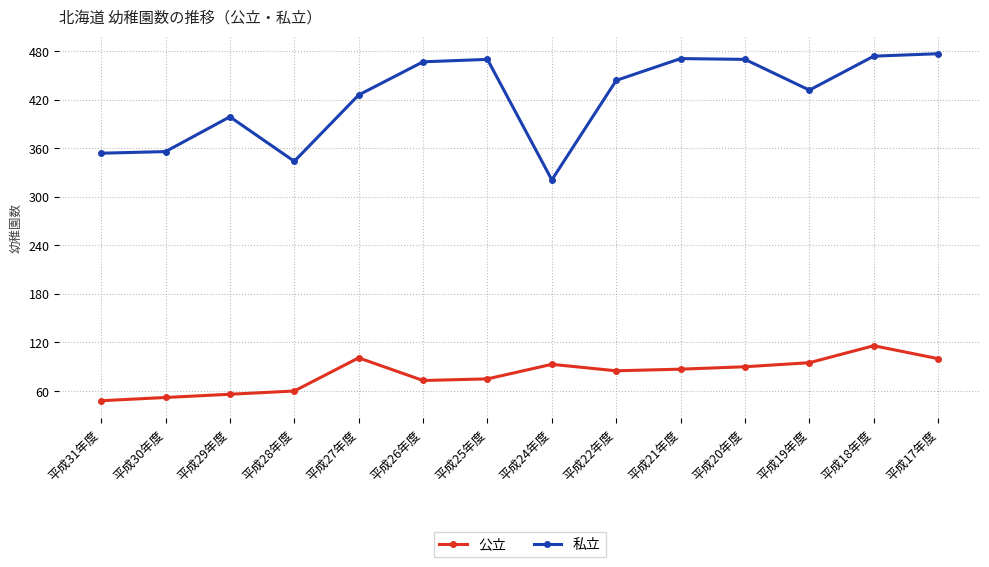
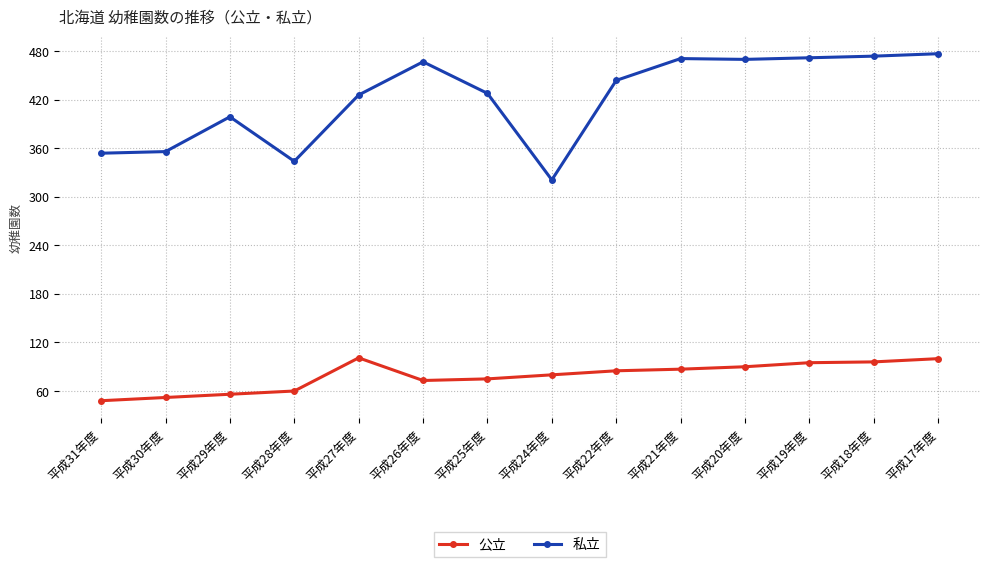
私立, 平成25年度: 470 -> 430
公立, 平成24年度: 90 -> 80
私立, 平成19年度: 430 -> 470
公立, 平成18年度: 120 -> 100
